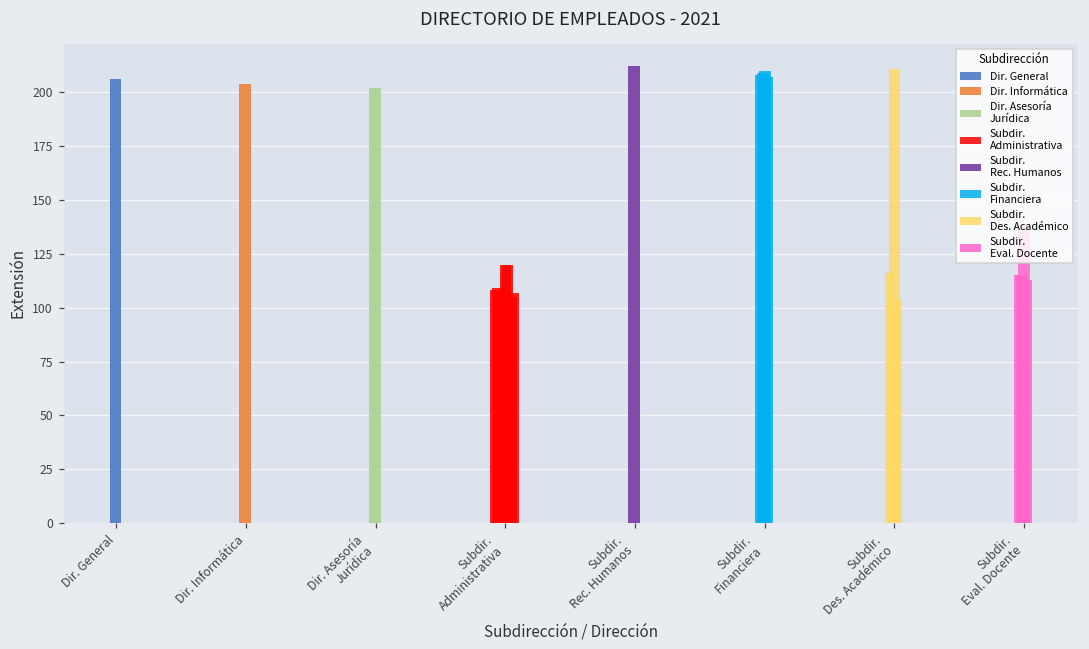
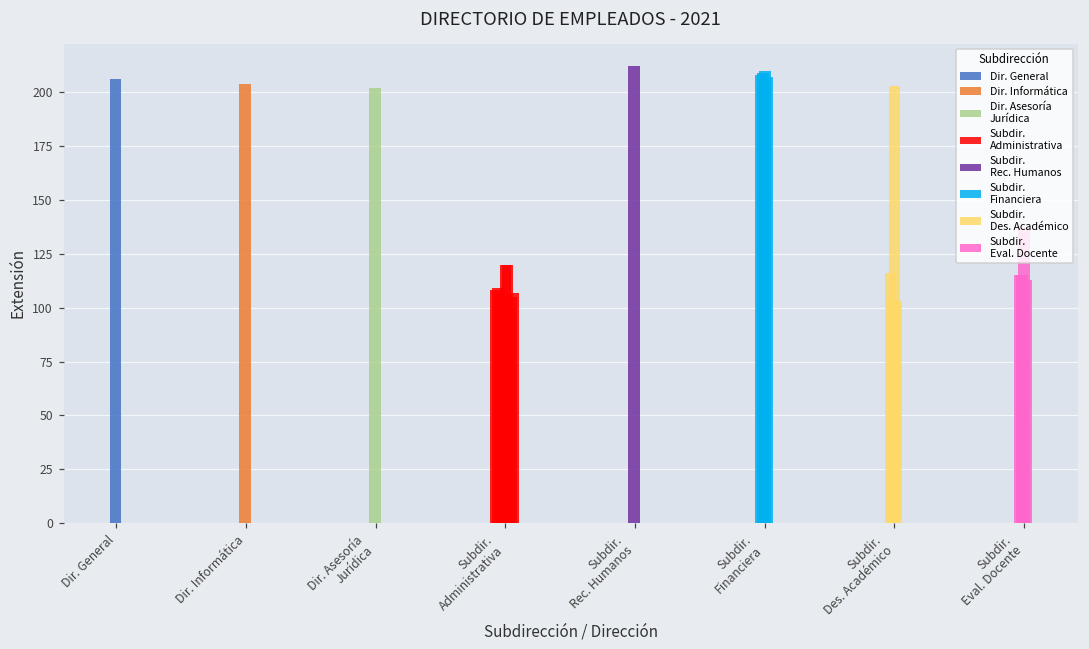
Subdir. Des. Académico: 211 -> 203
